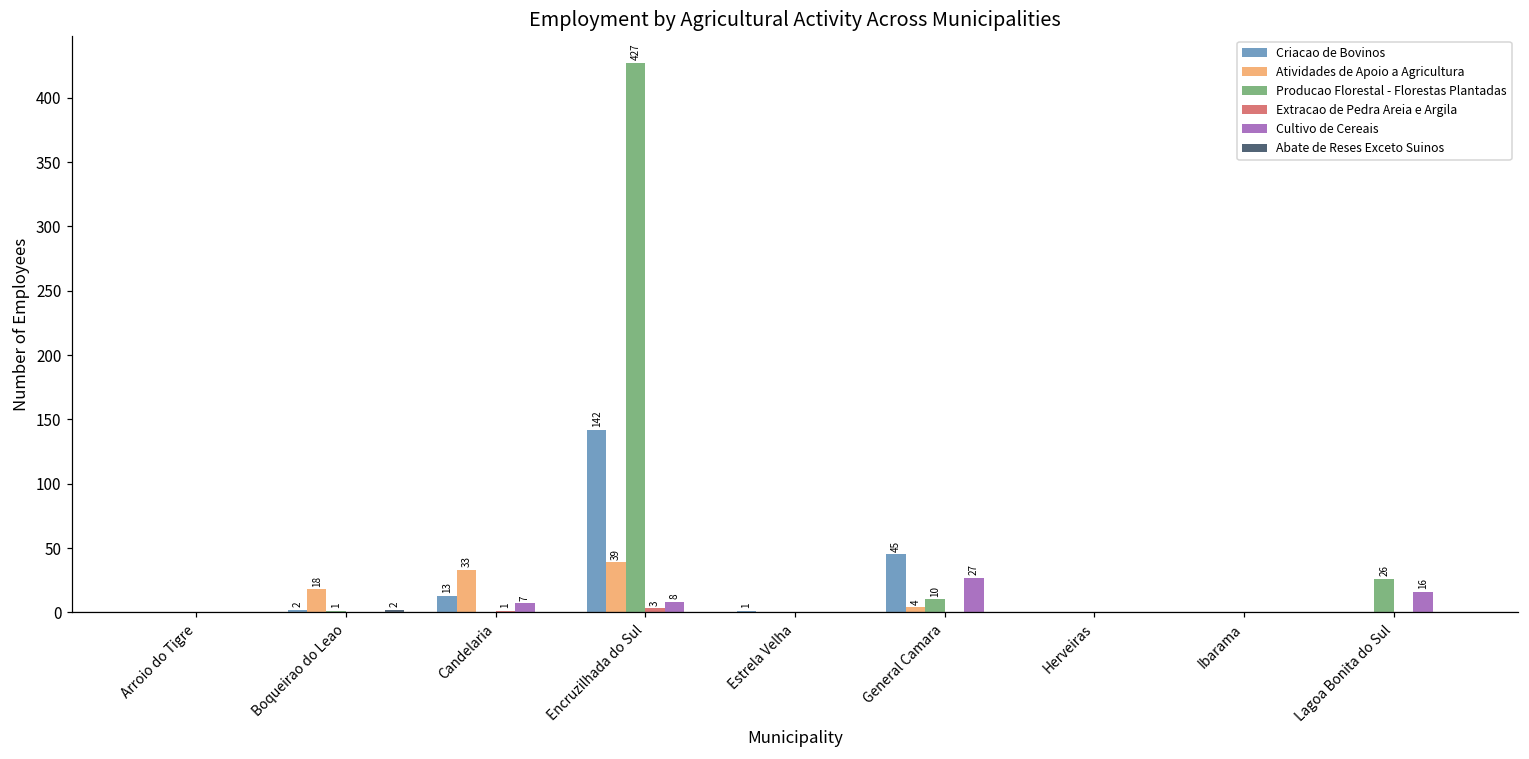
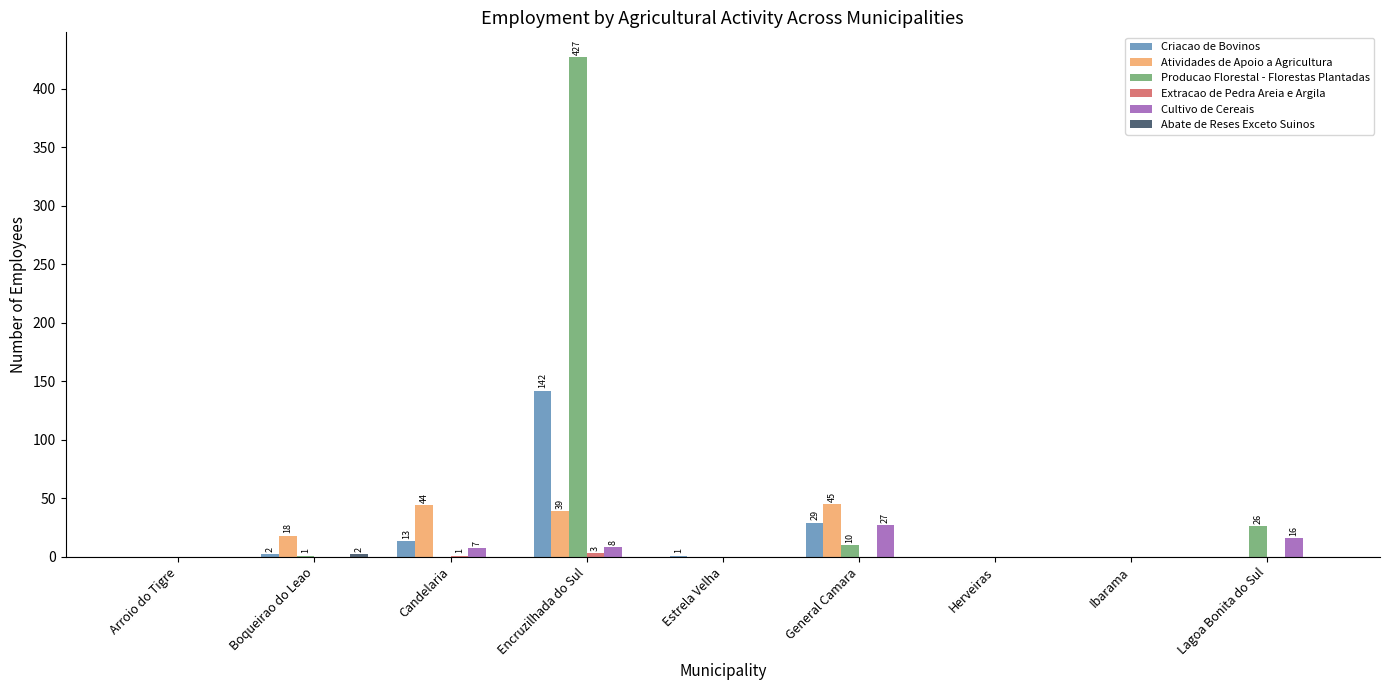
Atividades de Apoio a Agricultura, Candelaria: 33 -> 44
Criacao de Bovinos, General Camara: 45 -> 29
Atividades de Apoio a Agricultura, General Camara: 4 -> 45
